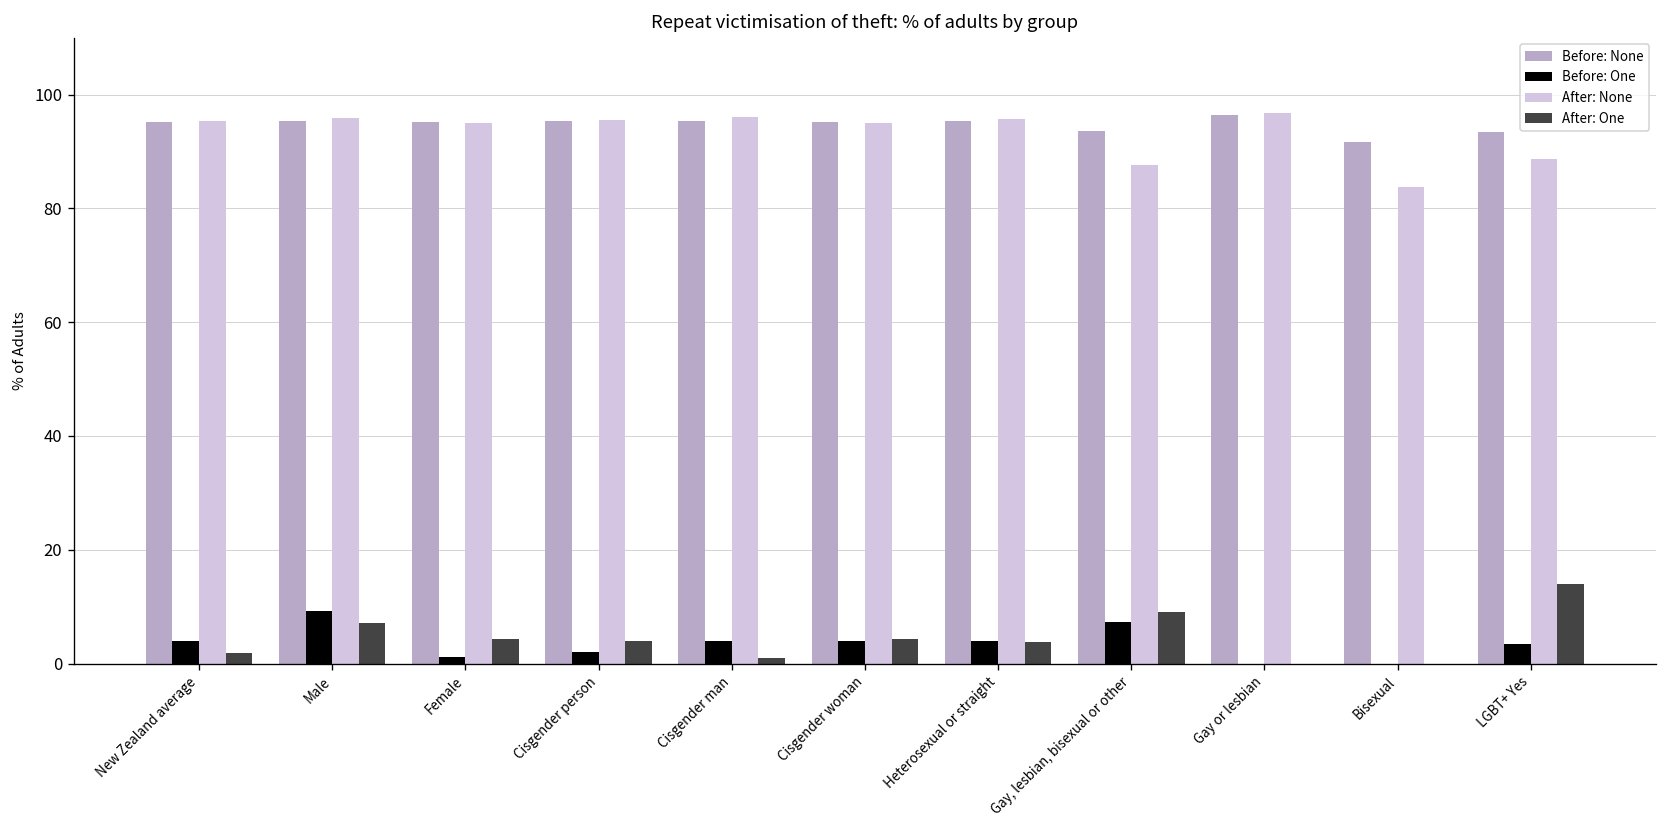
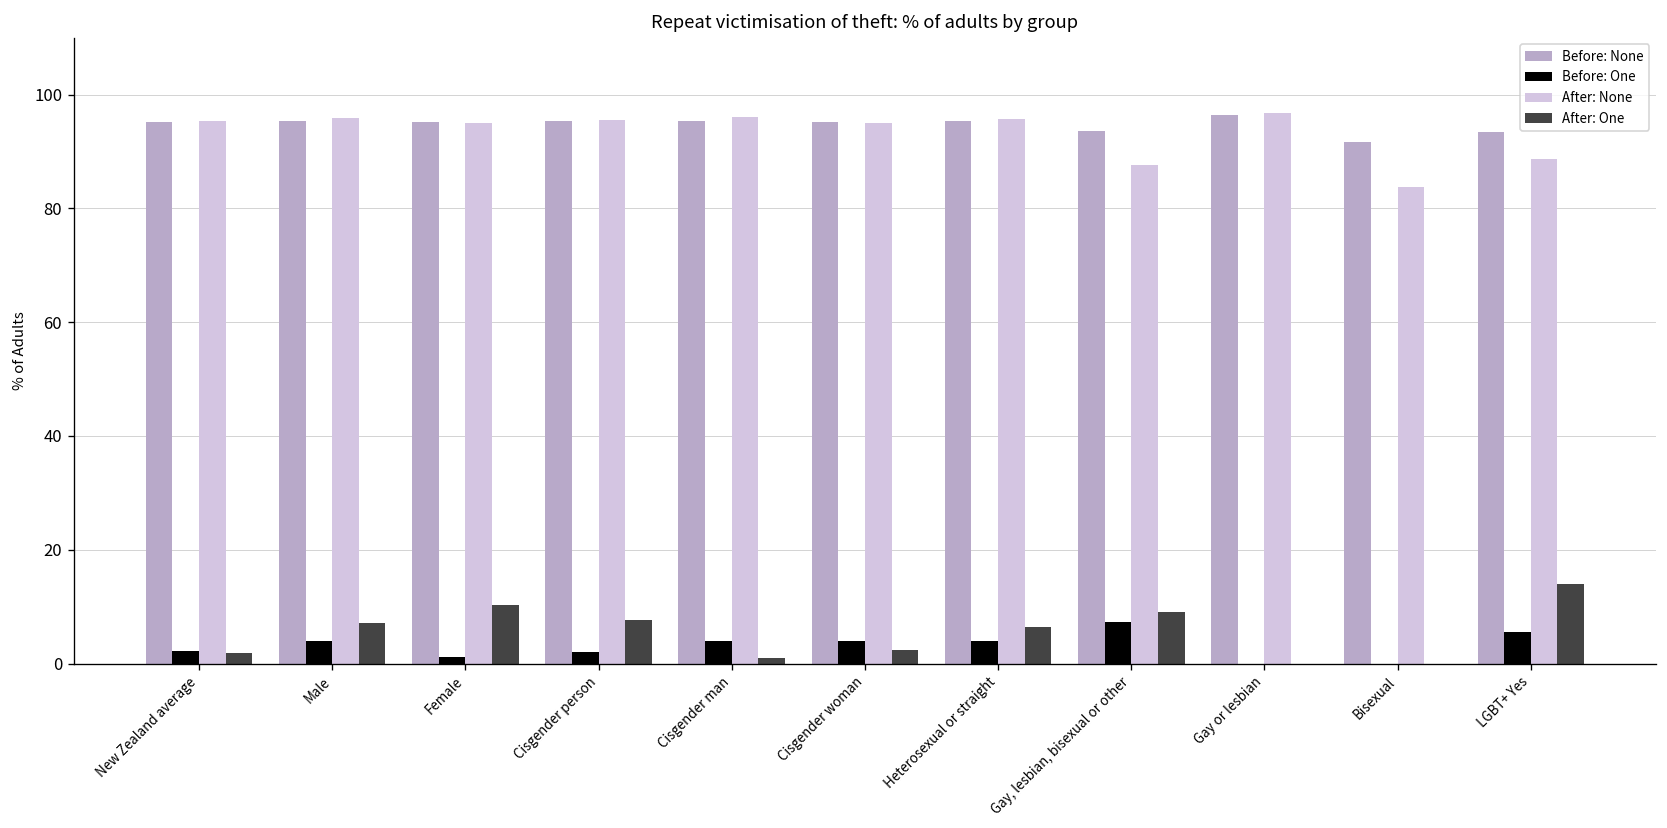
Before: One, New Zealand average: 4 -> 2
Before: One, Male: 9 -> 4
After: One, Female: 4 -> 10
After: One, Cisgender person: 4 -> 8
After: One, Cisgender woman: 4 -> 2
After: One, Heterosexual or straight: 4 -> 6
Before: One, LGBT+ Yes: 3 -> 6
